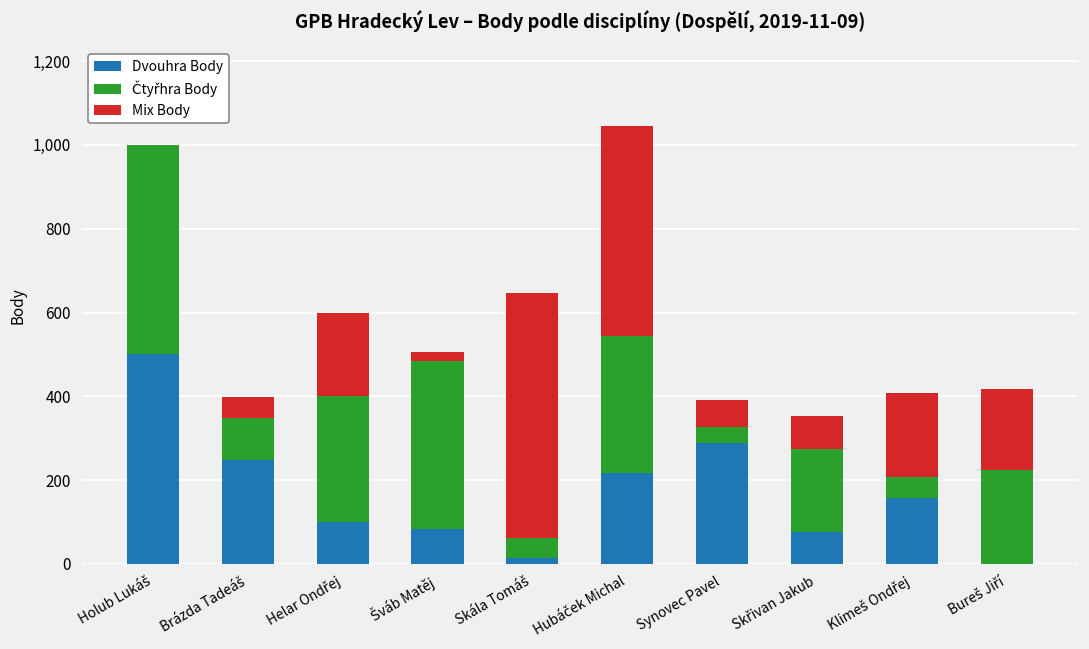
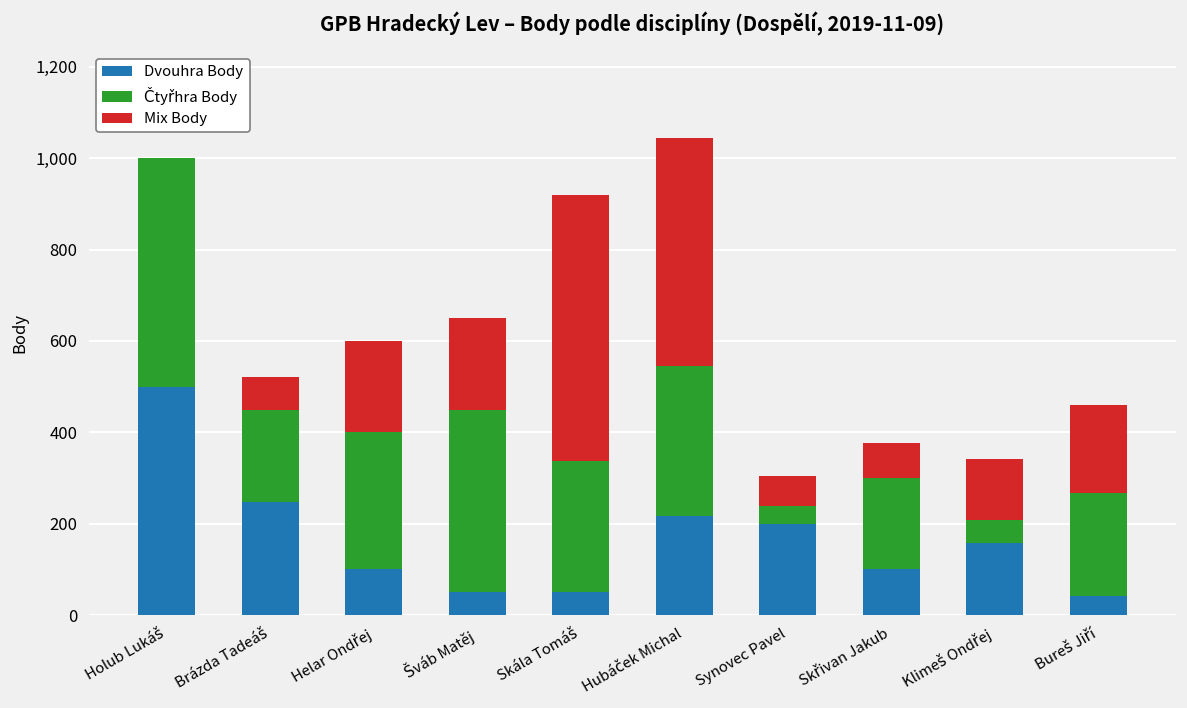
Čtyřhra Body, Brázda Tadeáš: 100 -> 200
Mix Body, Brázda Tadeáš: 50 -> 70
Dvouhra Body, Šváb Matěj: 80 -> 50
Mix Body, Šváb Matěj: 20 -> 200
Dvouhra Body, Skála Tomáš: 10 -> 50
Čtyřhra Body, Skála Tomáš: 50 -> 290
Dvouhra Body, Synovec Pavel: 290 -> 200
Dvouhra Body, Skřivan Jakub: 80 -> 100
Mix Body, Klimeš Ondřej: 200 -> 130
Dvouhra Body, Bureš Jiří: 0 -> 40
